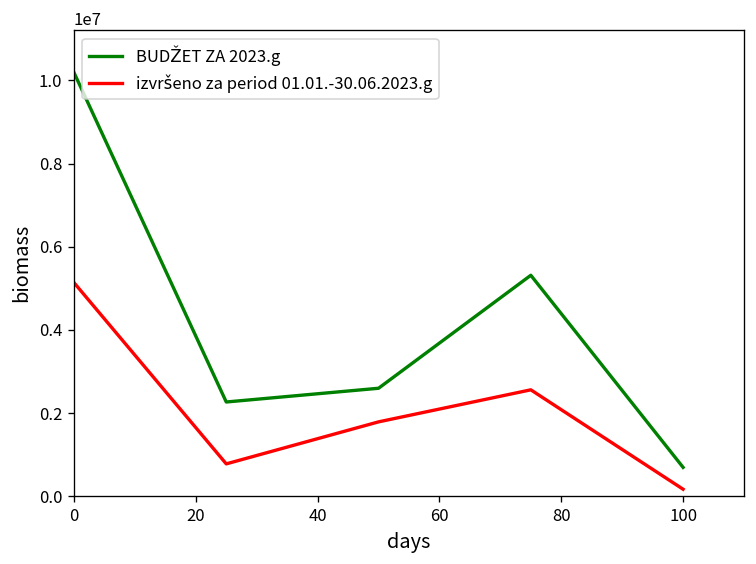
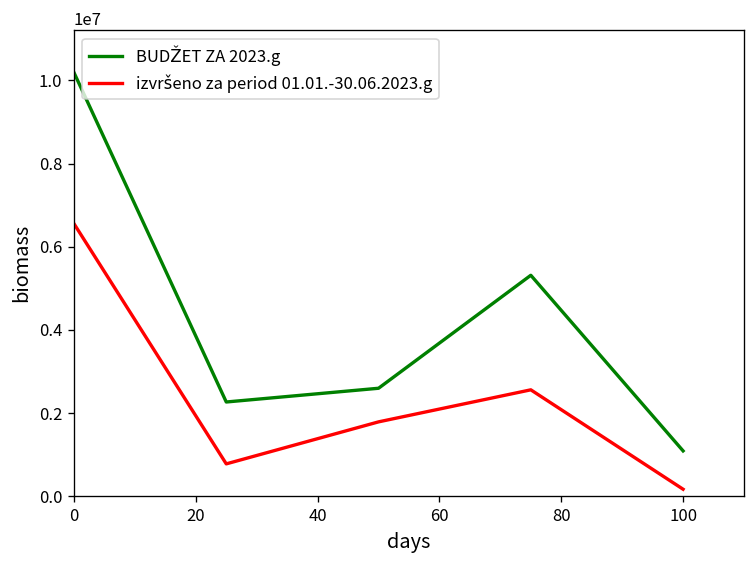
izvršeno za period 01.01.-30.06.2023.g, 0: 5100000 -> 6600000
BUDŽET ZA 2023.g, 100: 700000 -> 1100000
